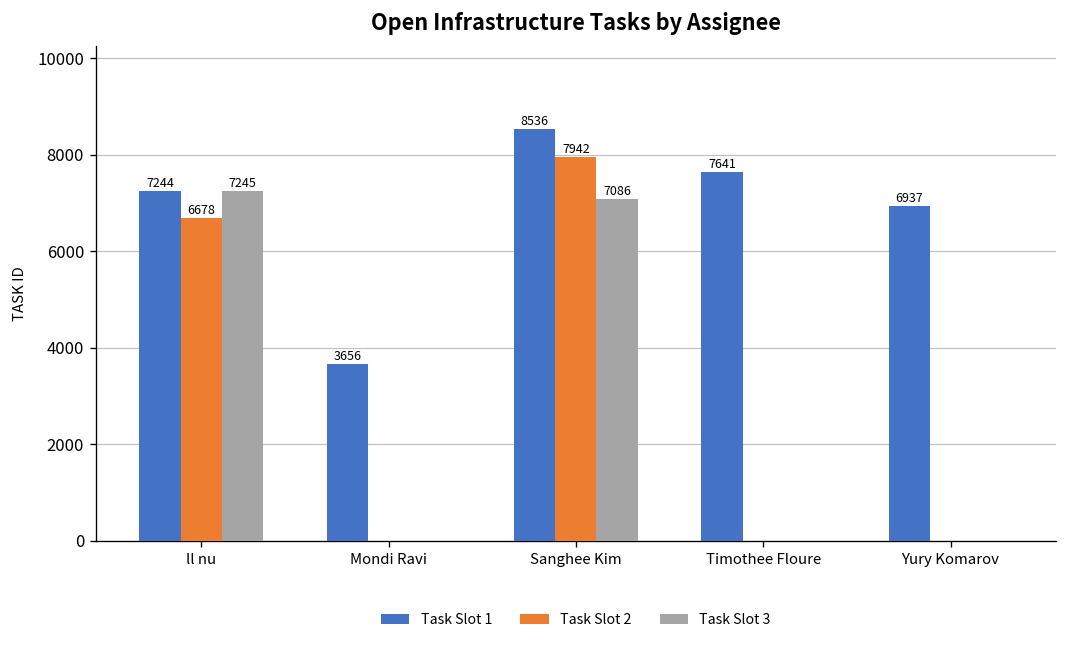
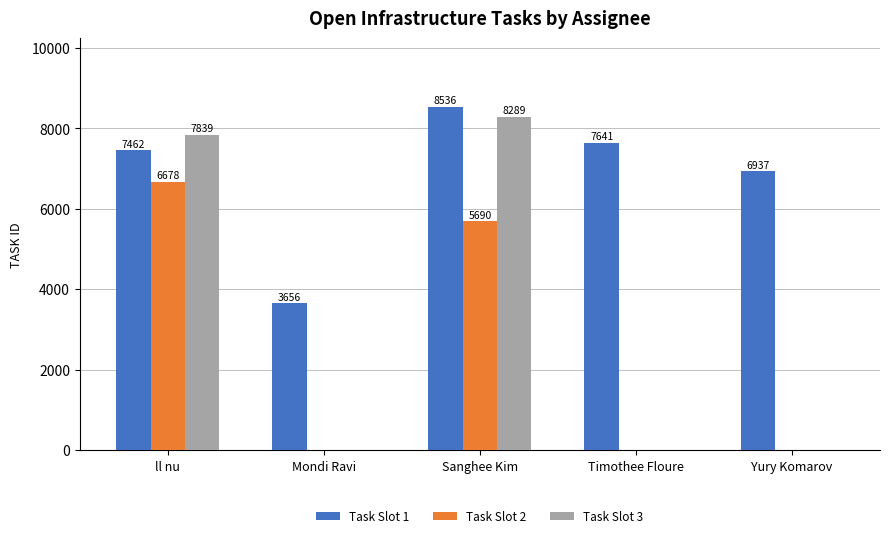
Task Slot 1, ll nu: 7244 -> 7462
Task Slot 3, ll nu: 7245 -> 7839
Task Slot 2, Sanghee Kim: 7942 -> 5690
Task Slot 3, Sanghee Kim: 7086 -> 8289
